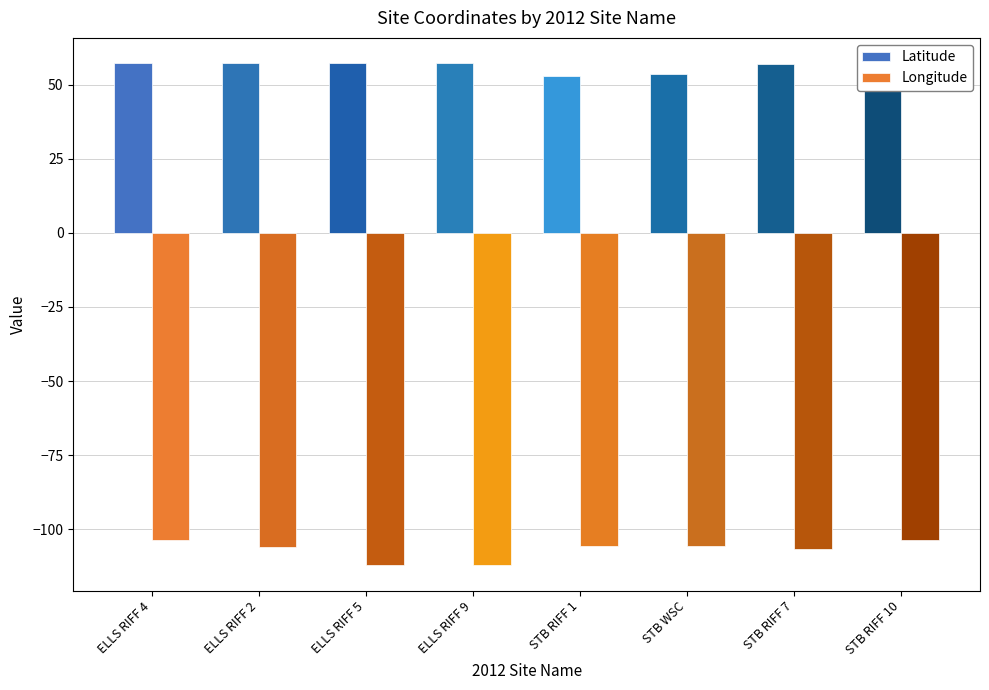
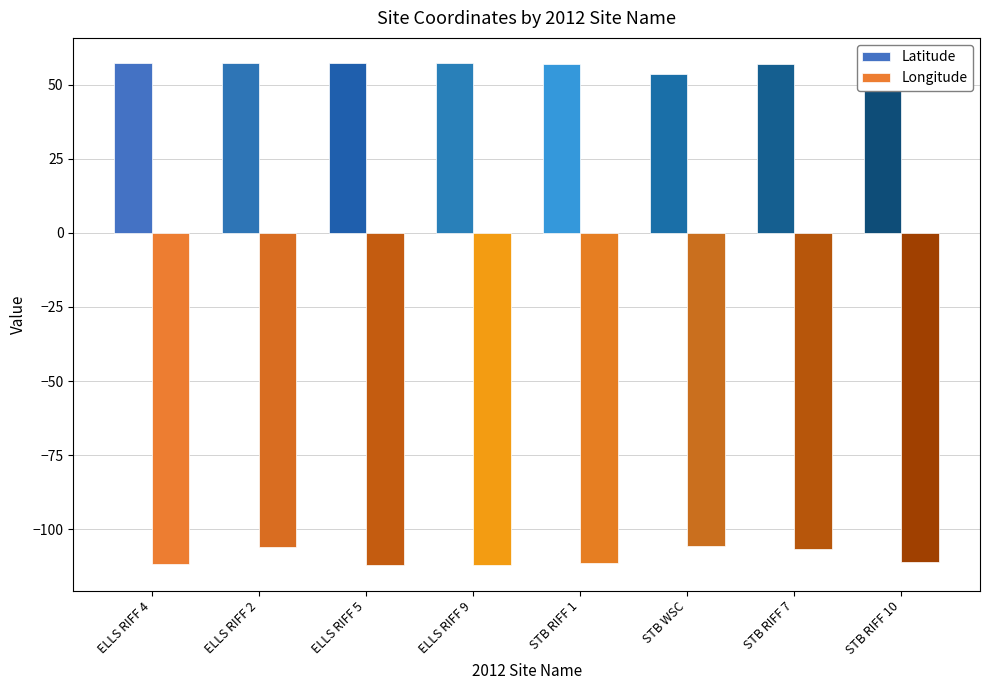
Longitude, ELLS RIFF 4: -104 -> -112
Latitude, STB RIFF 1: 53 -> 57
Longitude, STB RIFF 1: -106 -> -111
Longitude, STB RIFF 10: -104 -> -111
